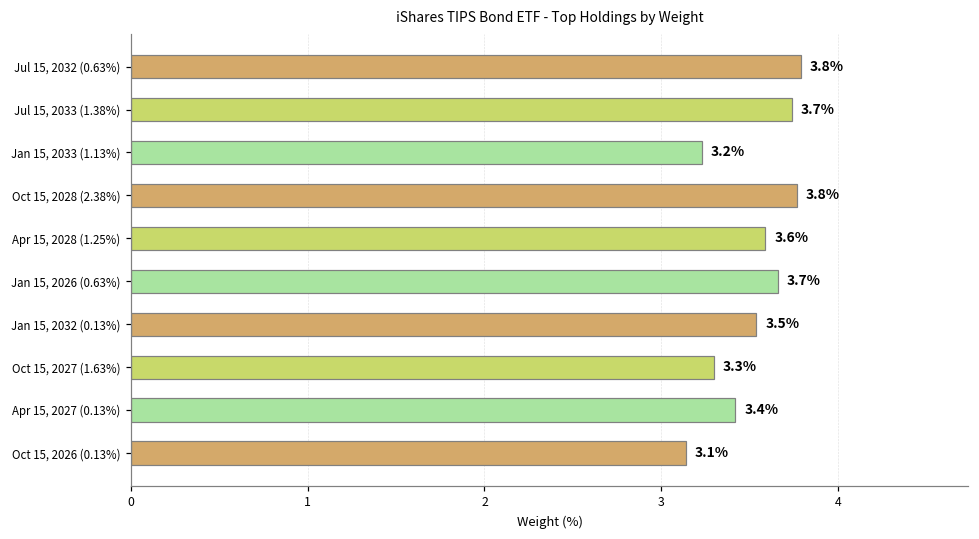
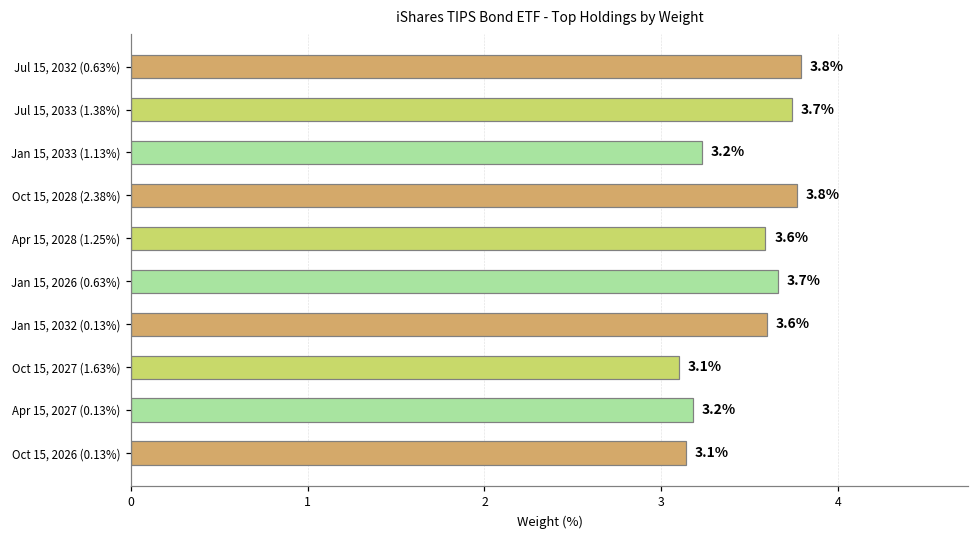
Jan 15, 2032 (0.13%): 3.5% -> 3.6%
Oct 15, 2027 (1.63%): 3.3% -> 3.1%
Apr 15, 2027 (0.13%): 3.4% -> 3.2%
